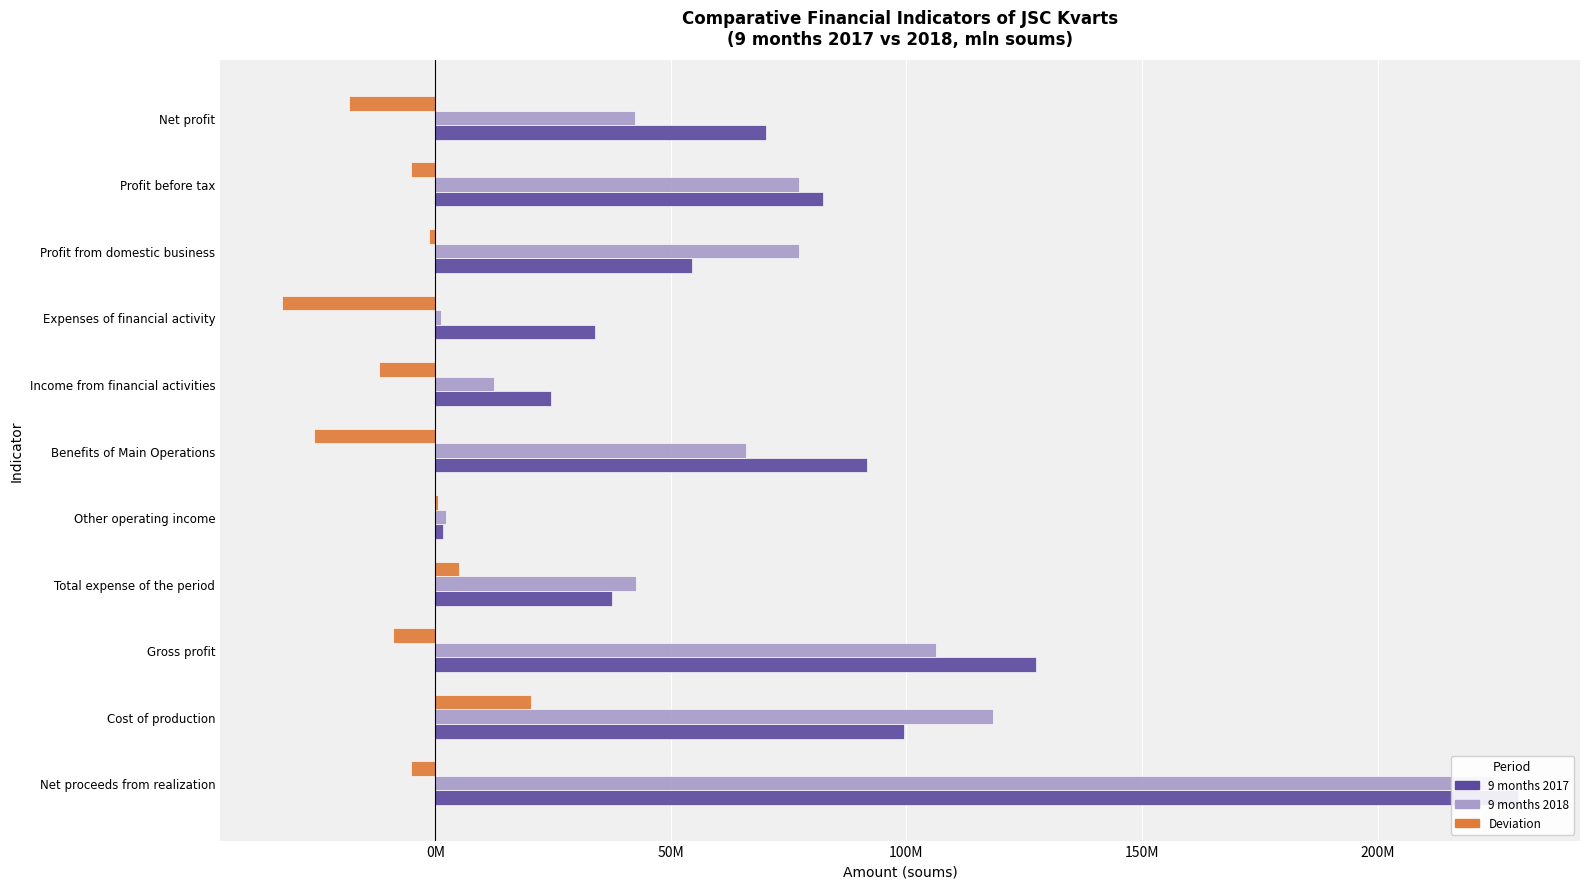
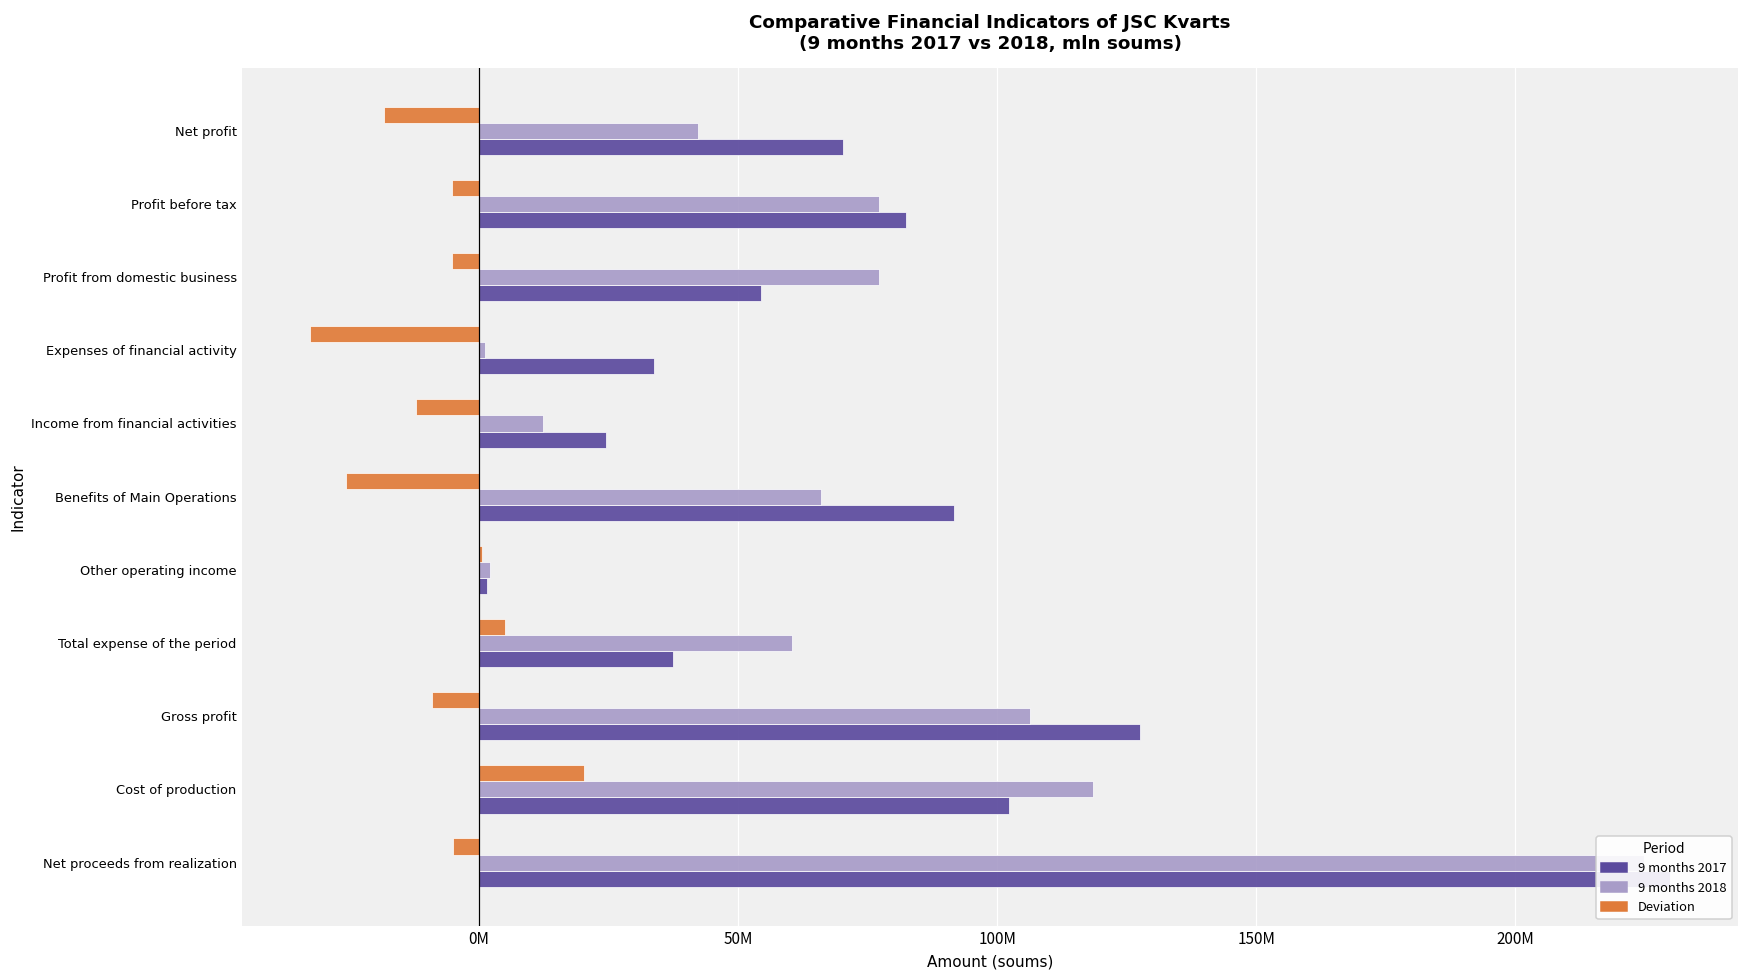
Deviation, Profit from domestic business: -1000000 -> -5000000
9 months 2018, Total expense of the period: 43000000 -> 60000000
9 months 2017, Cost of production: 99000000 -> 102000000
